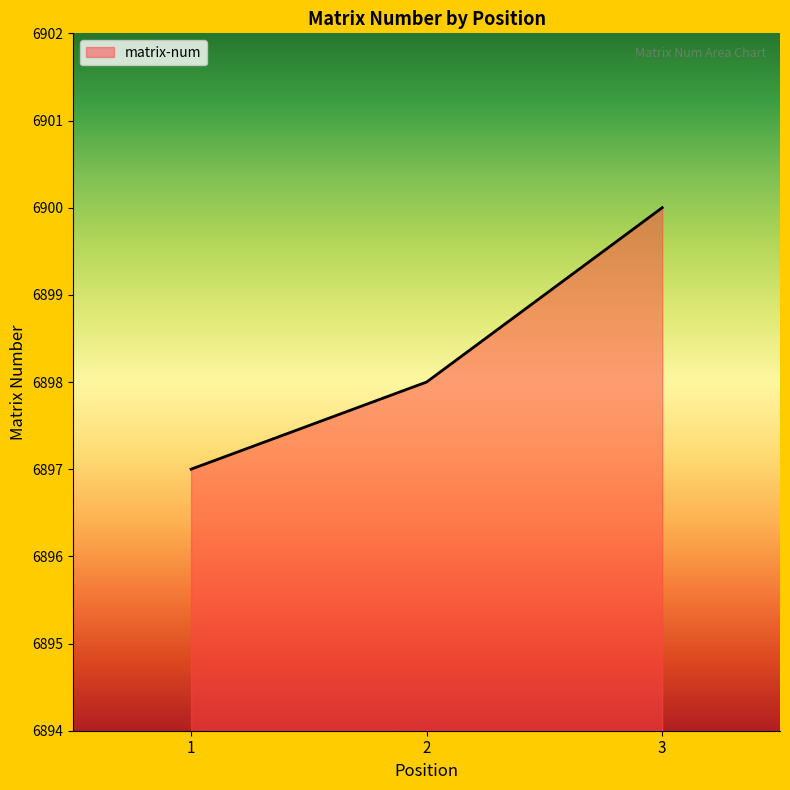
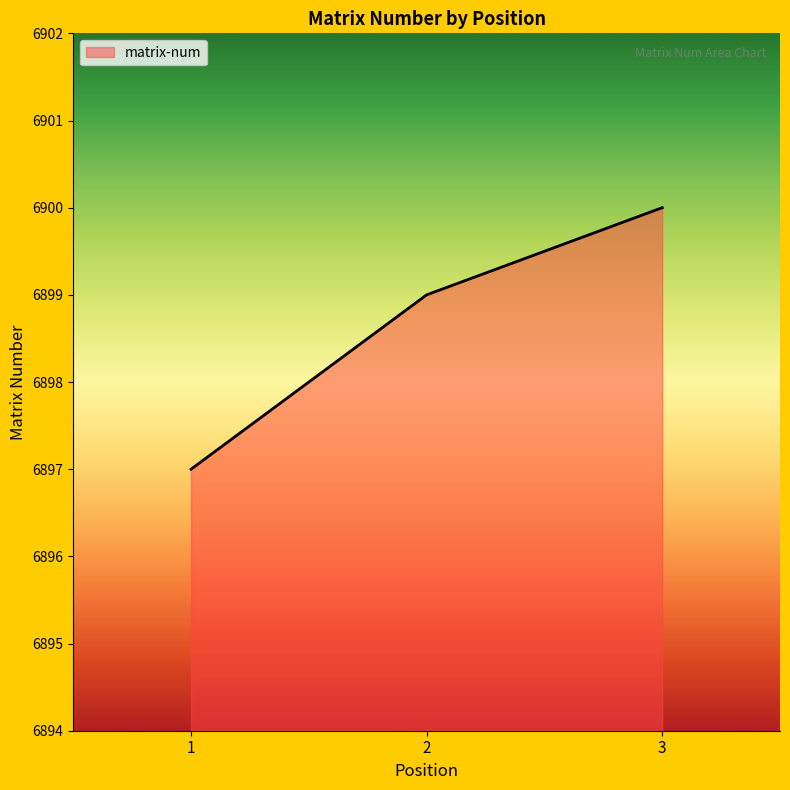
2: 6898 -> 6899
